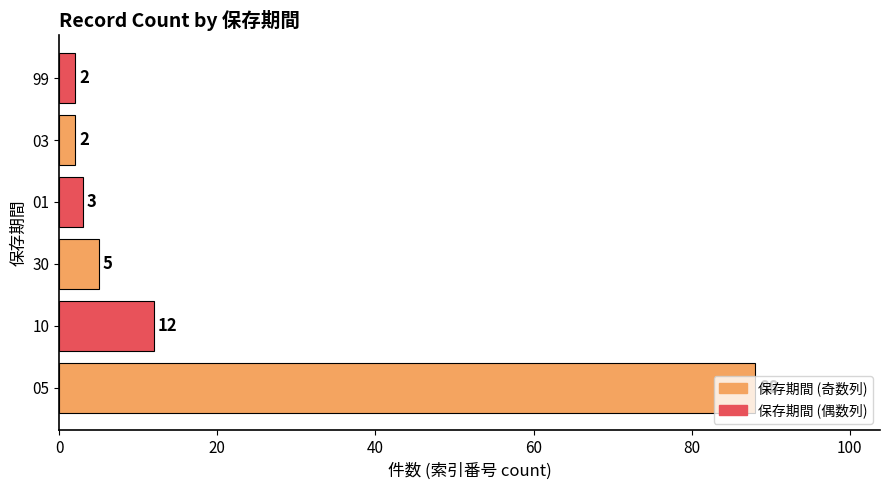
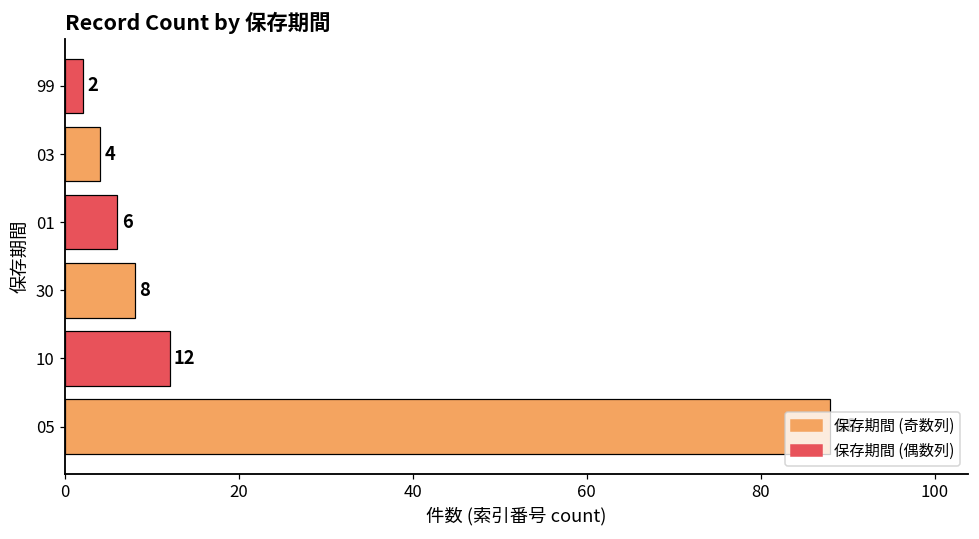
03: 2 -> 4
01: 3 -> 6
30: 5 -> 8
